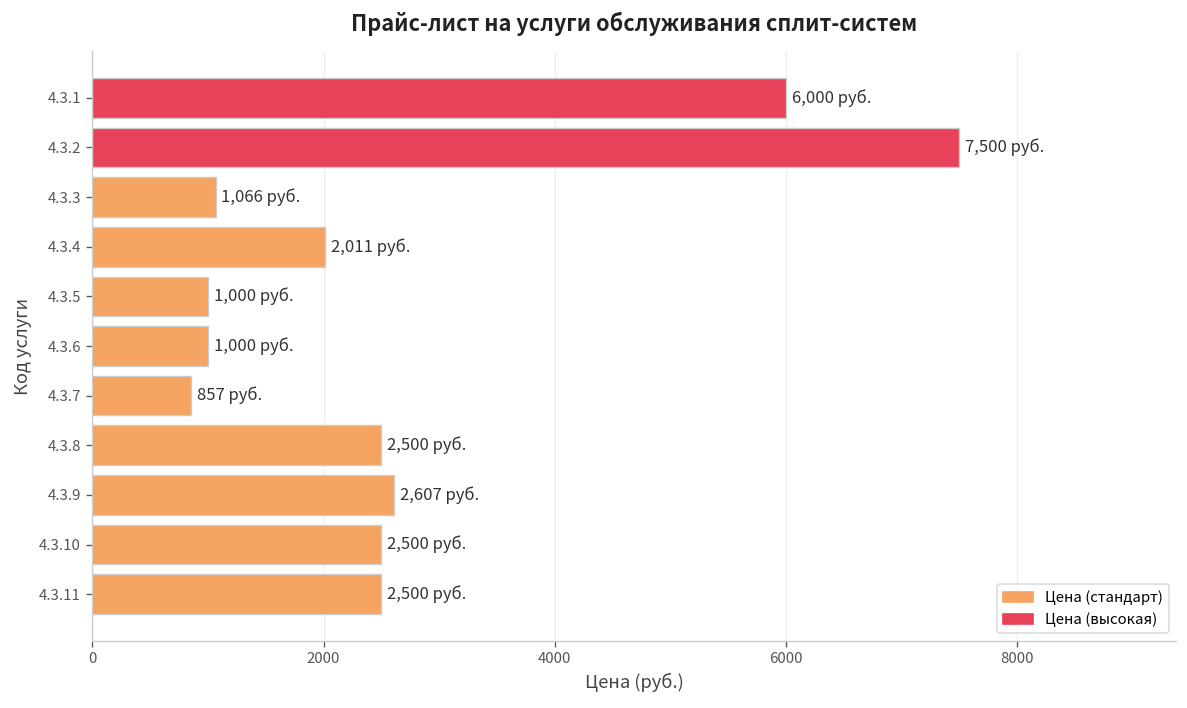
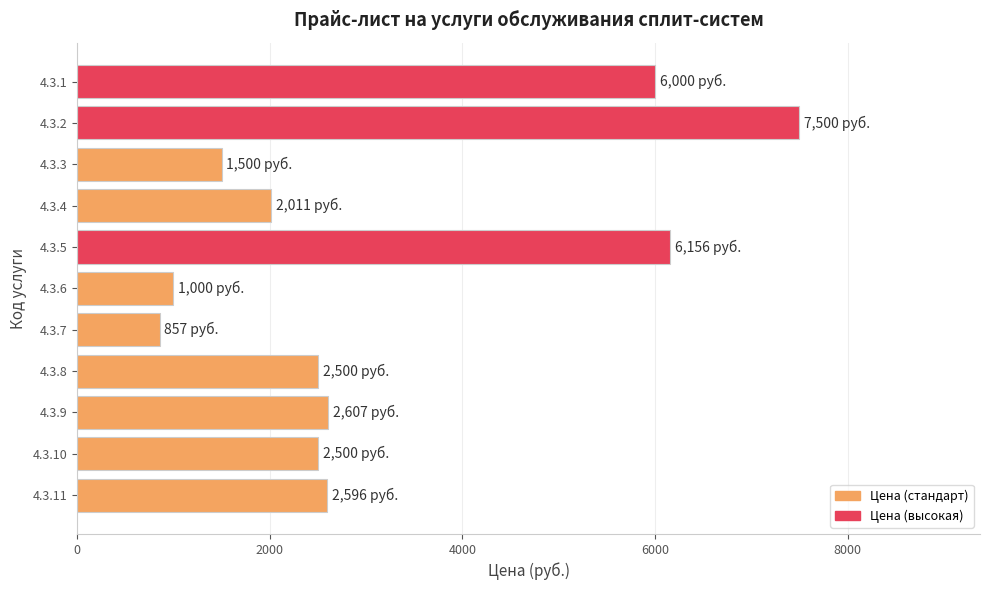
4.3.3: 1,066 -> 1,500
4.3.5: 1,000 -> 6,156
4.3.11: 2,500 -> 2,596
